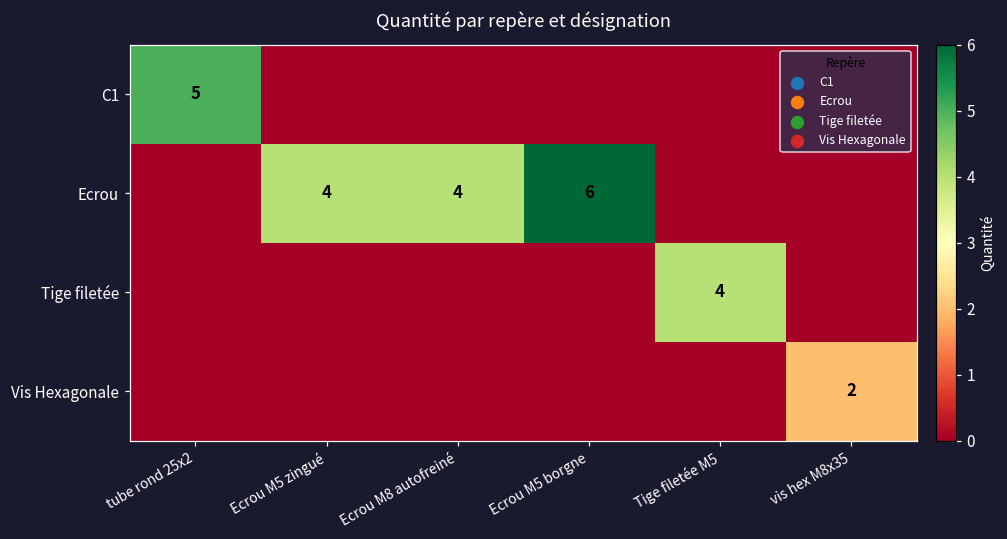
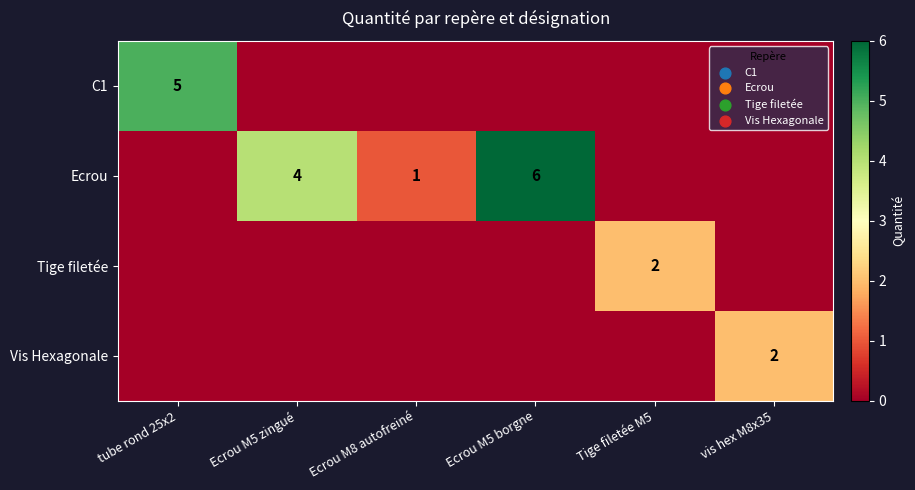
Ecrou, Ecrou M8 autofreiné: 4 -> 1
Tige filetée, Tige filetée M5: 4 -> 2
